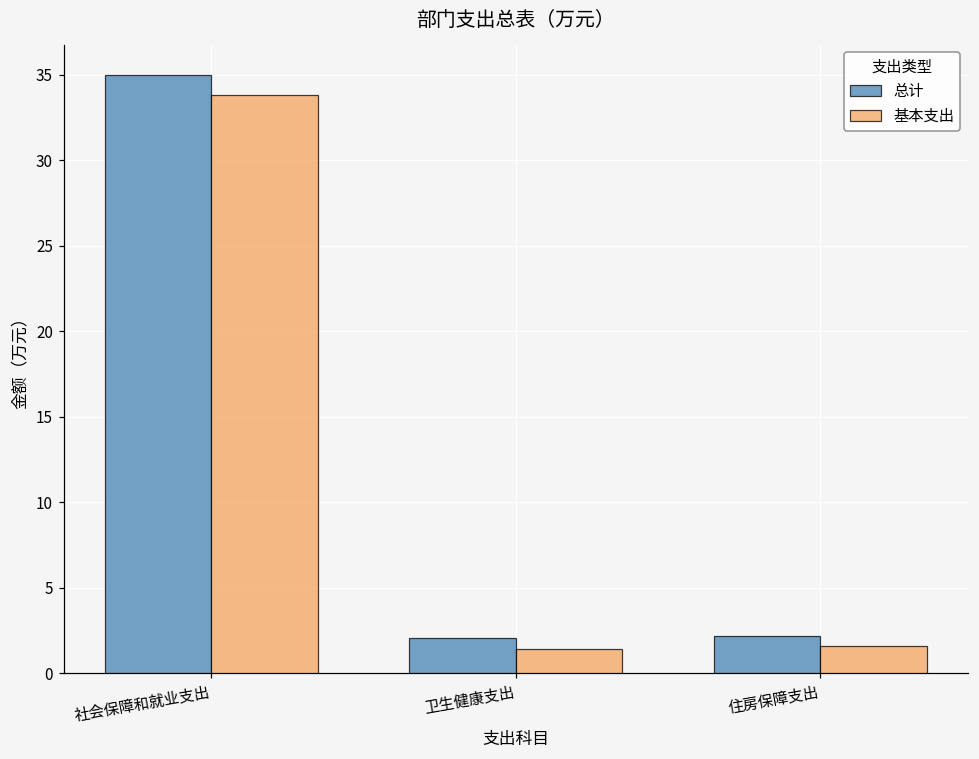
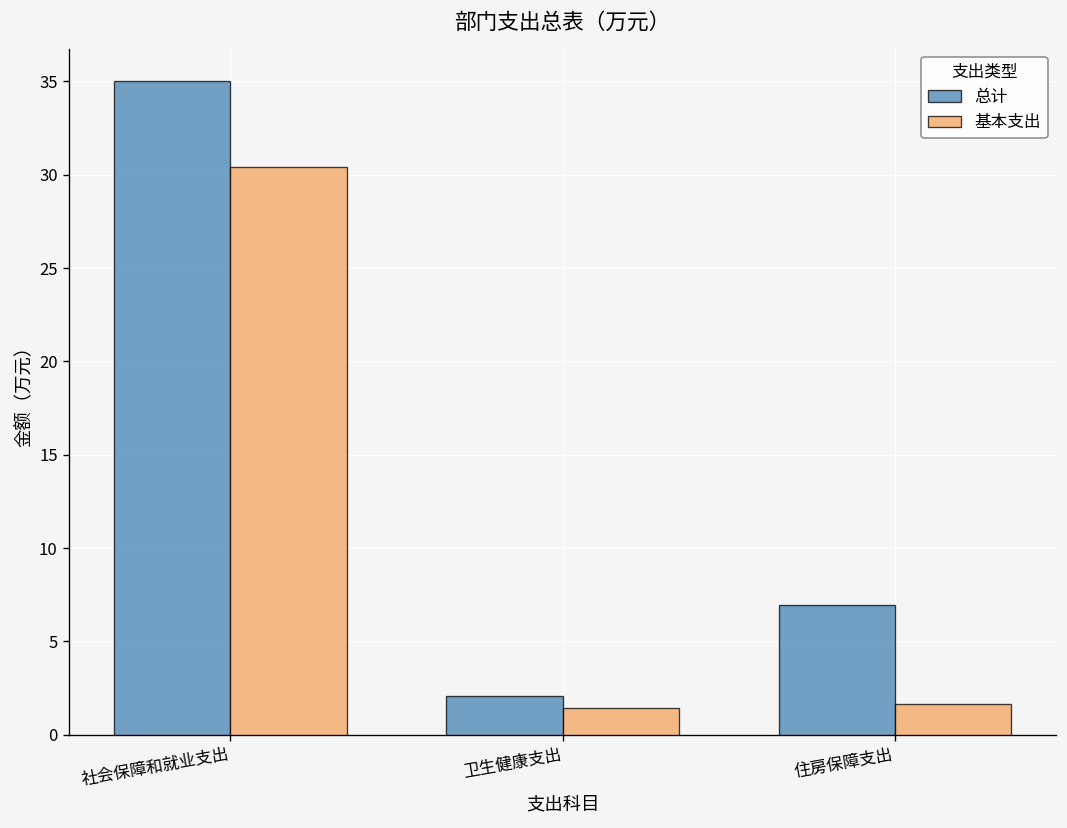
基本支出, 社会保障和就业支出: 33.8 -> 30.4
总计, 住房保障支出: 2.2 -> 6.9
